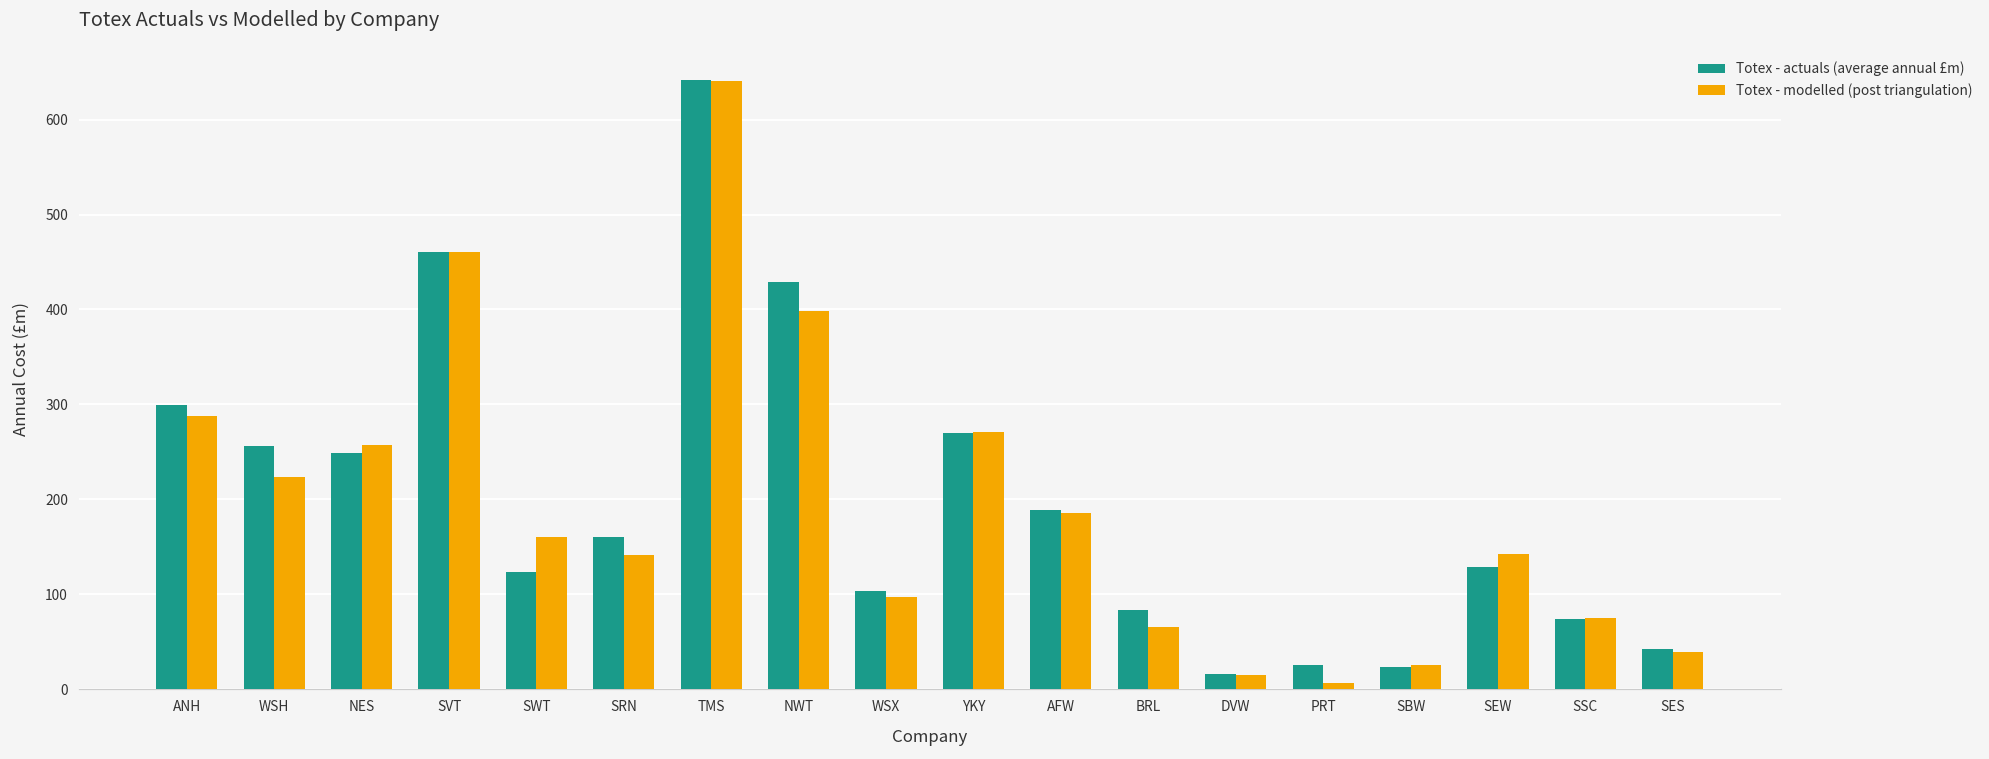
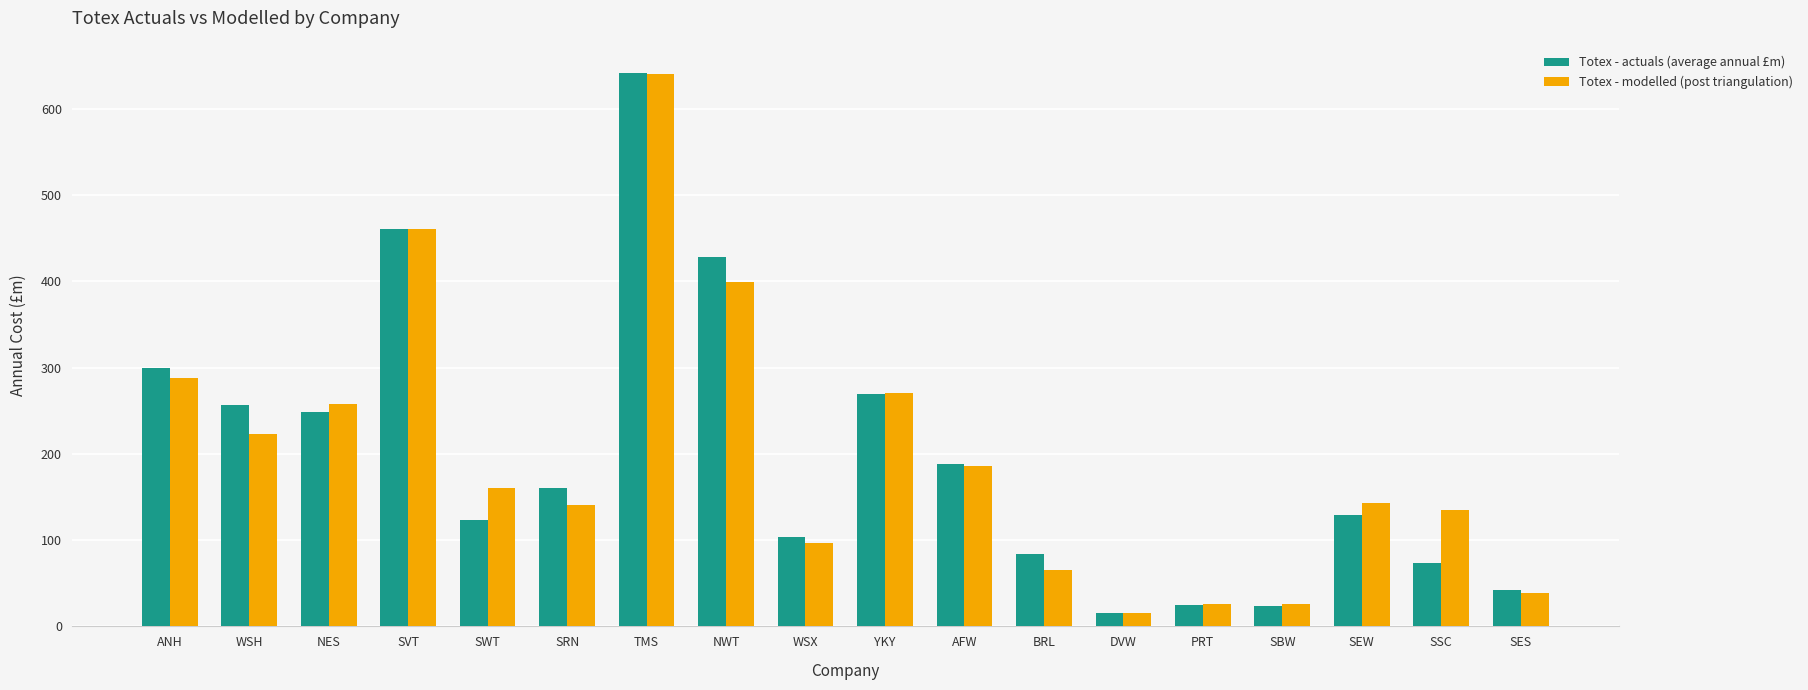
Totex - modelled (post triangulation), PRT: 10 -> 30
Totex - modelled (post triangulation), SSC: 70 -> 140
